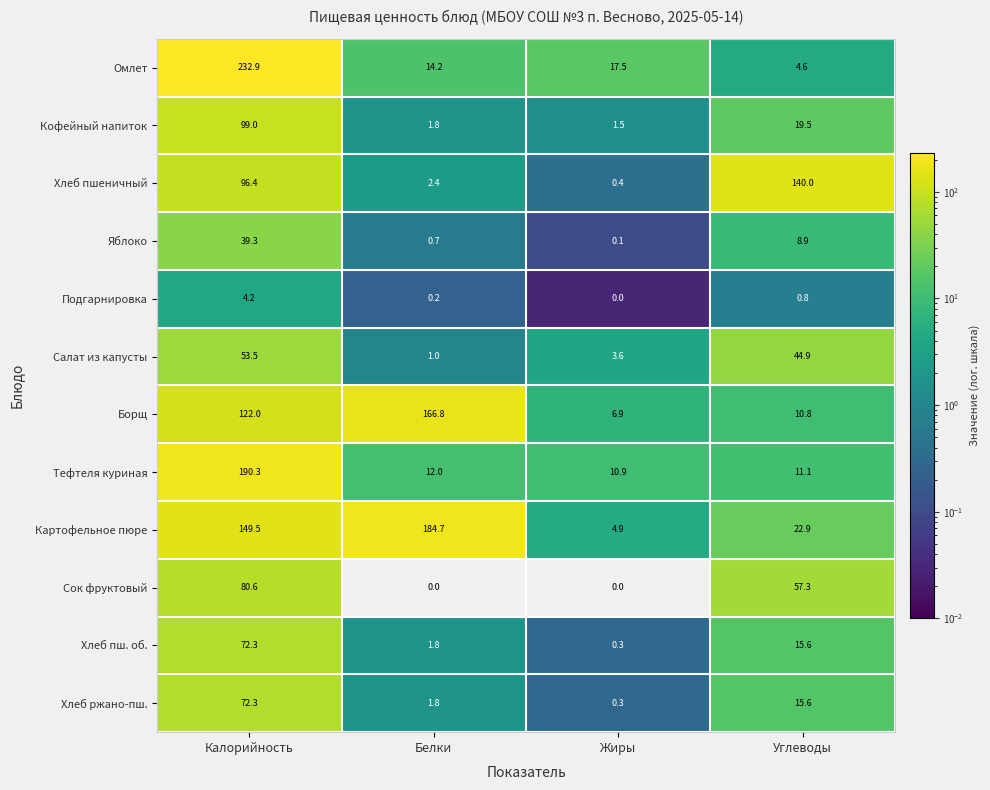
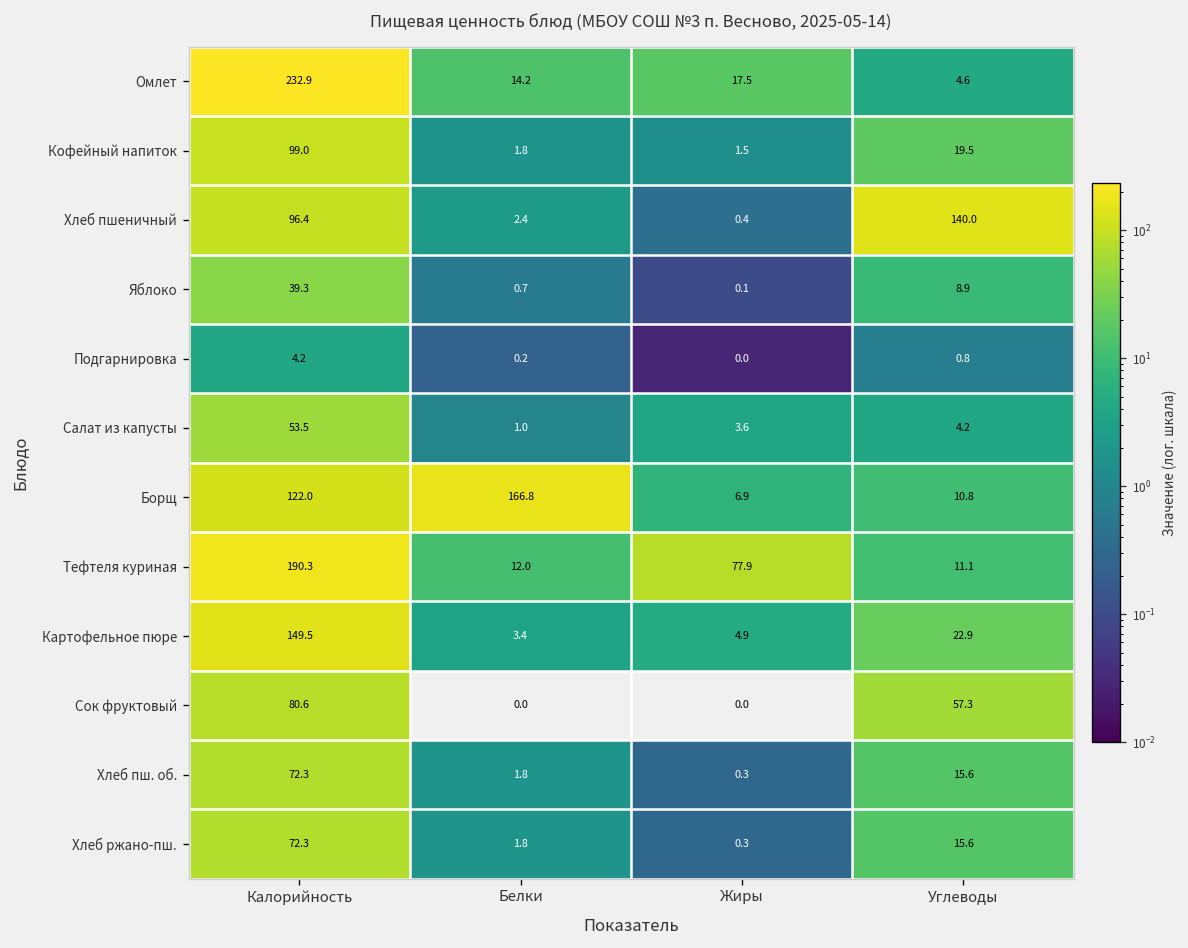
Салат из капусты, Углеводы: 44.9 -> 4.2
Тефтеля куриная, Жиры: 10.9 -> 77.9
Картофельное пюре, Белки: 184.7 -> 3.4
